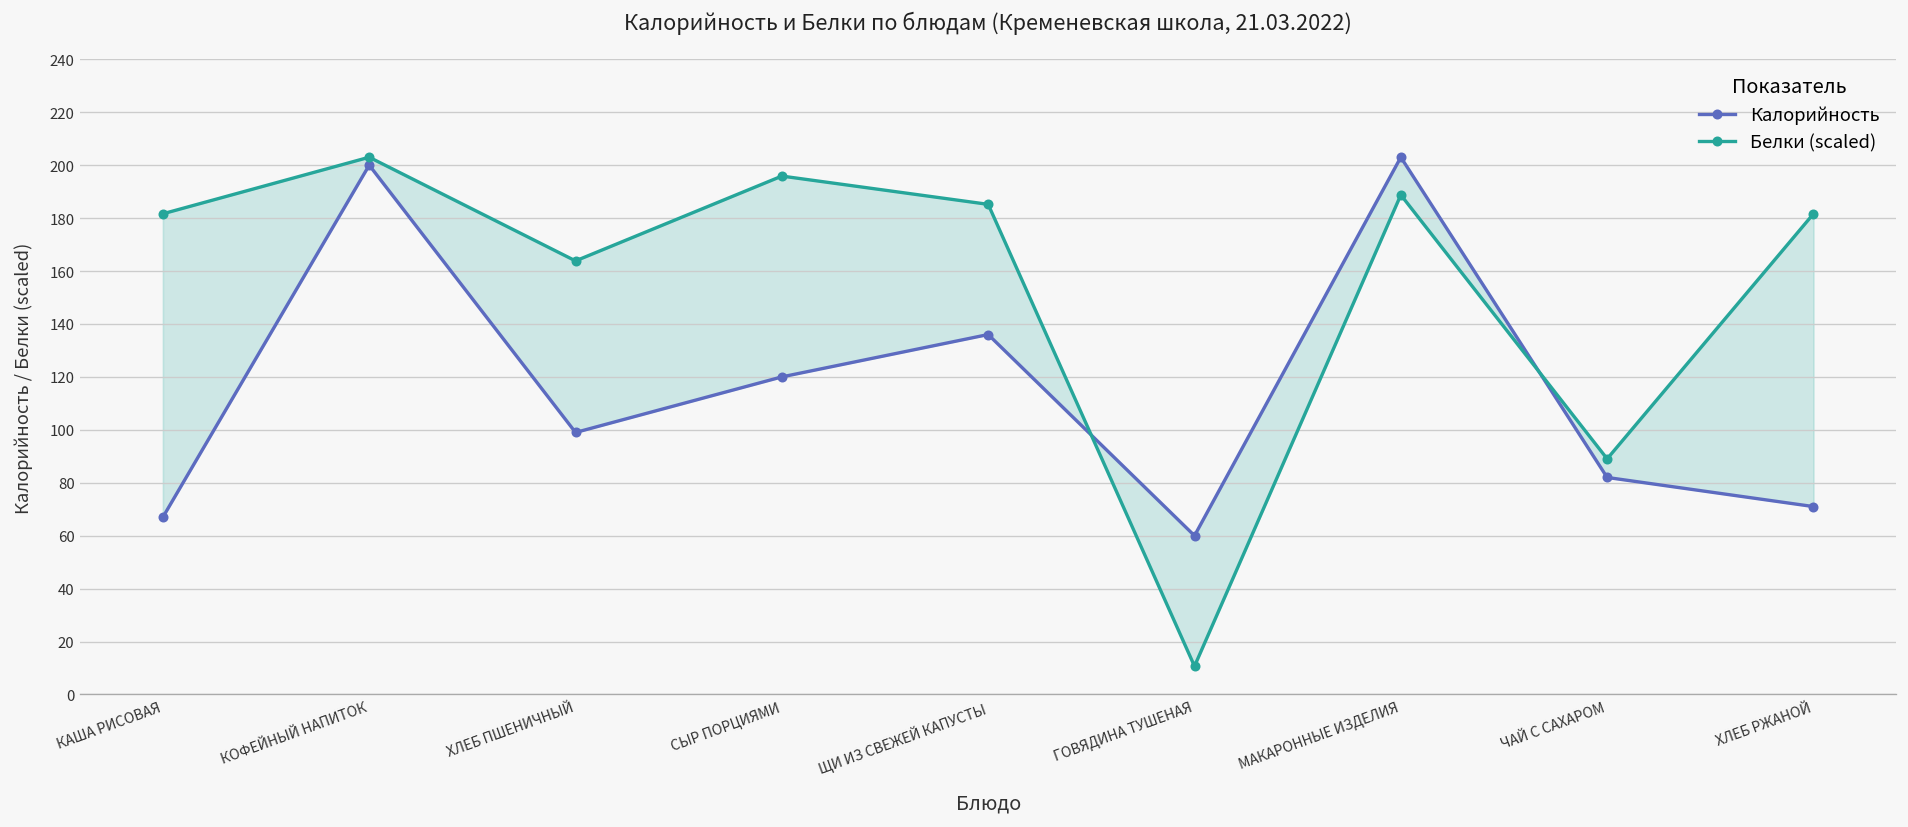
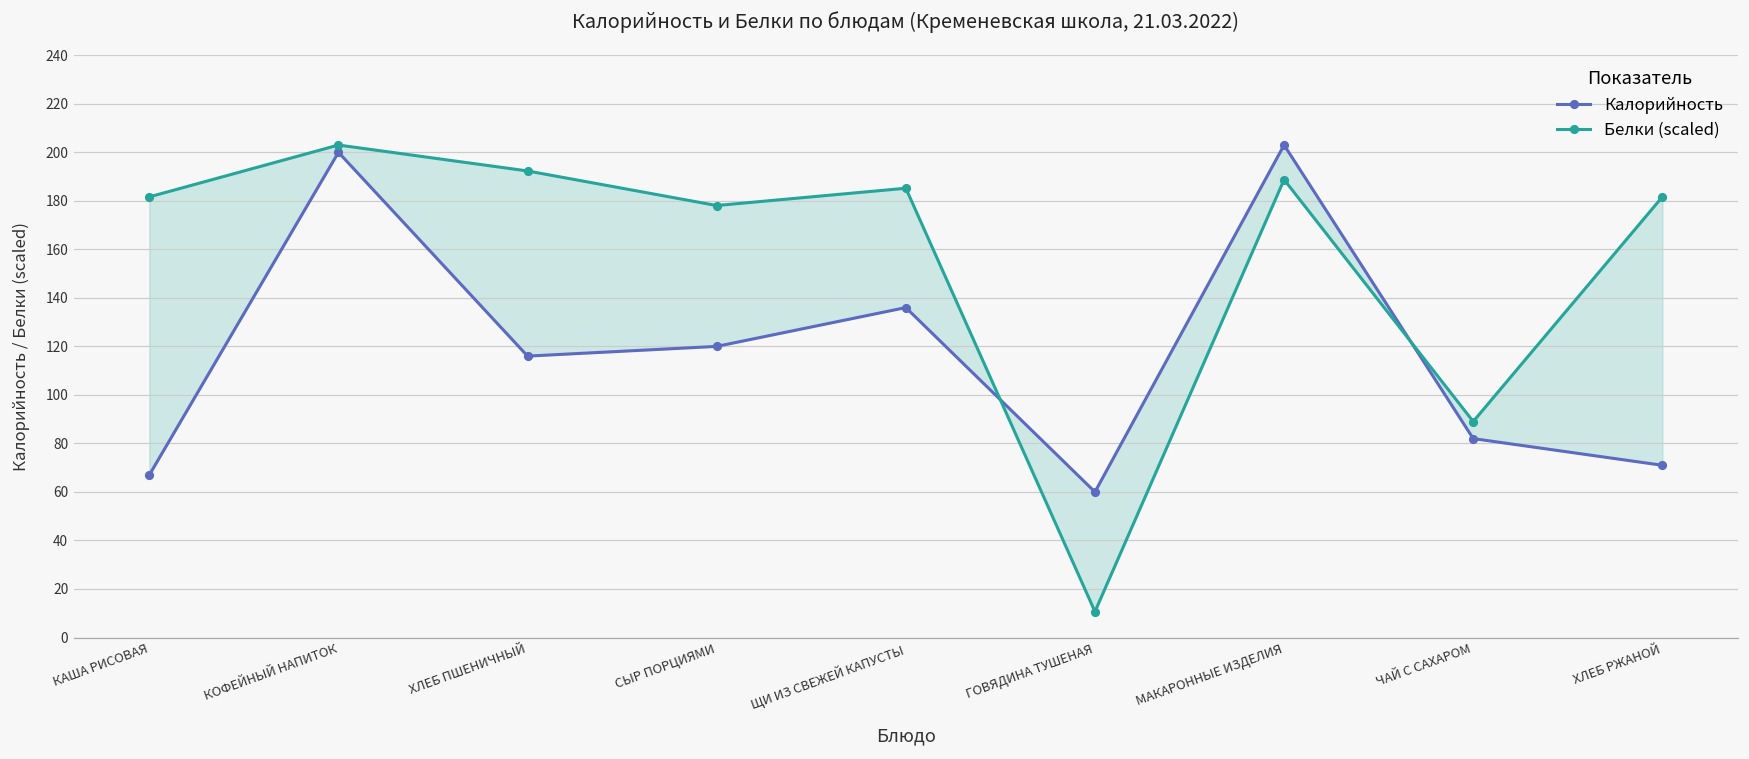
Калорийность, ХЛЕБ ПШЕНИЧНЫЙ: 99 -> 116
Белки (scaled), ХЛЕБ ПШЕНИЧНЫЙ: 164 -> 192
Белки (scaled), СЫР ПОРЦИЯМИ: 196 -> 178
